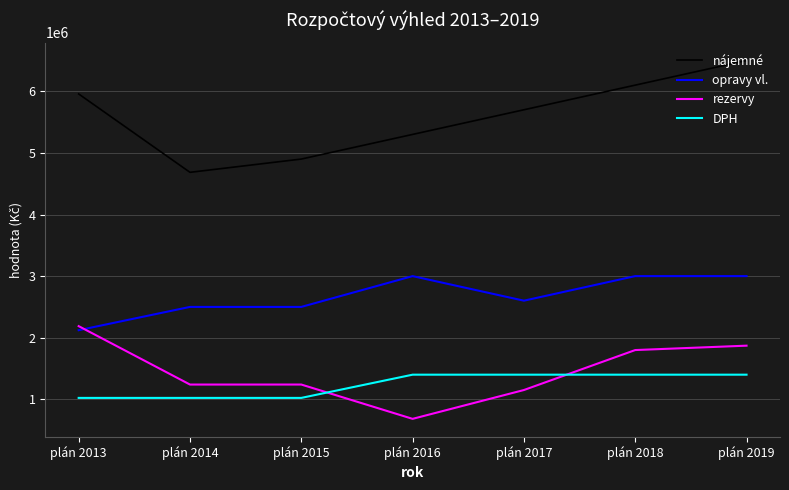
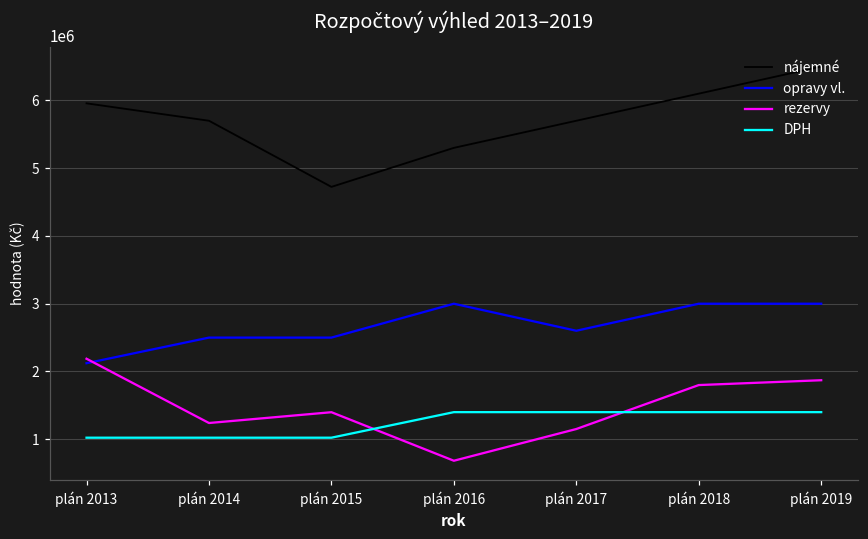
nájemné, plán 2014: 4700000 -> 5700000
nájemné, plán 2015: 4900000 -> 4700000
rezervy, plán 2015: 1200000 -> 1400000
